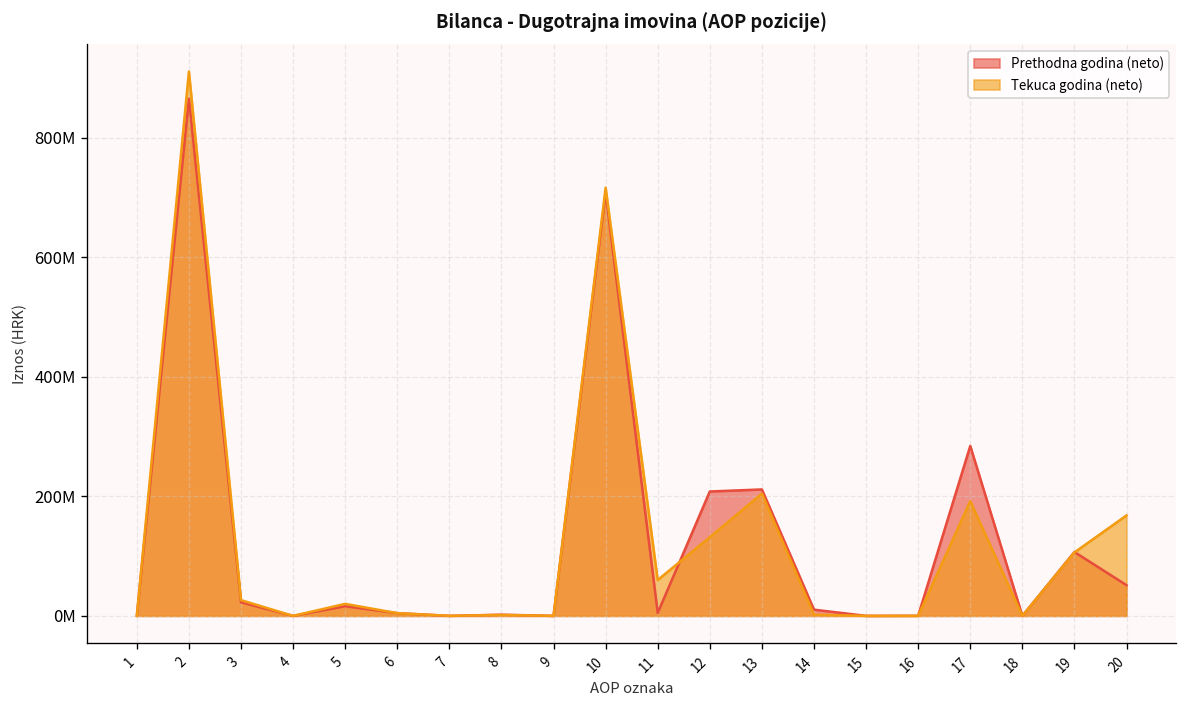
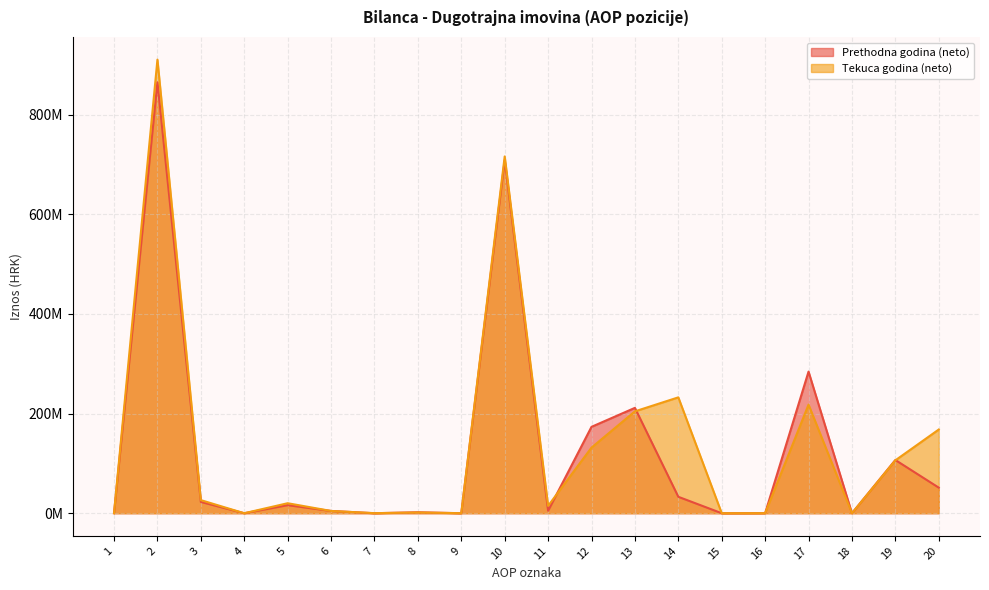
Tekuca godina (neto), 11: 60000000 -> 10000000
Prethodna godina (neto), 12: 210000000 -> 170000000
Prethodna godina (neto), 14: 10000000 -> 30000000
Tekuca godina (neto), 14: 0 -> 230000000
Tekuca godina (neto), 17: 190000000 -> 220000000
